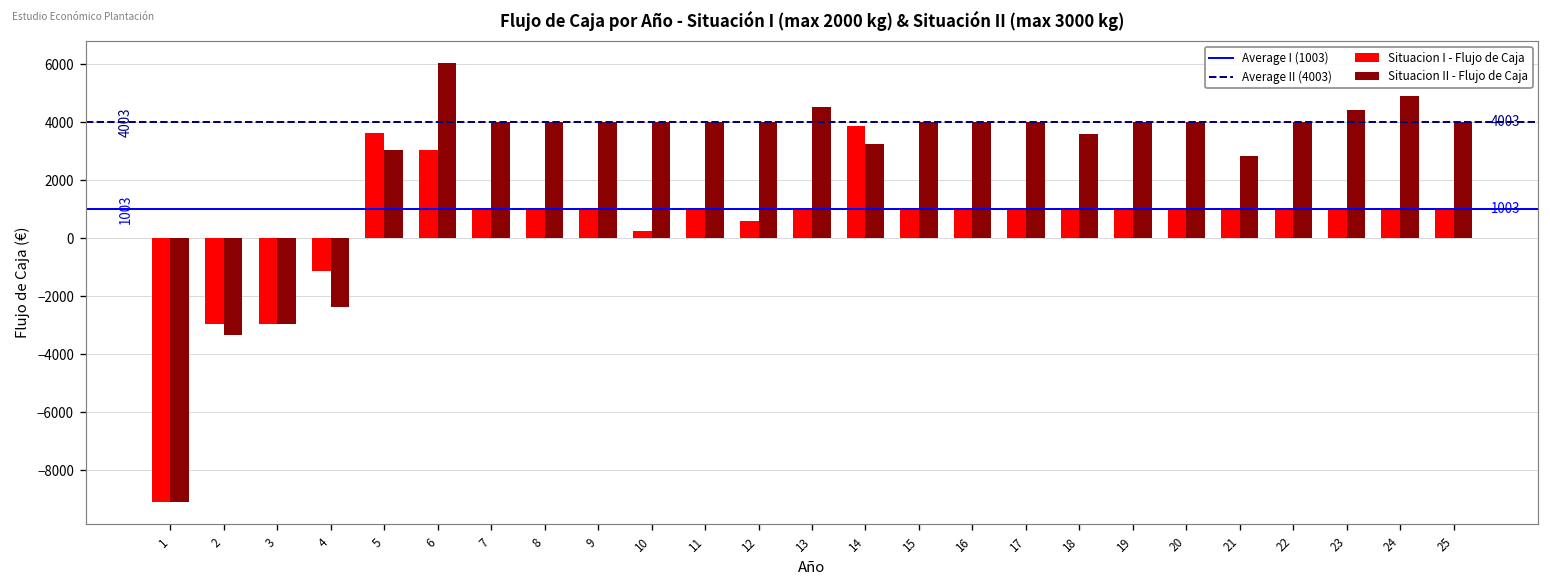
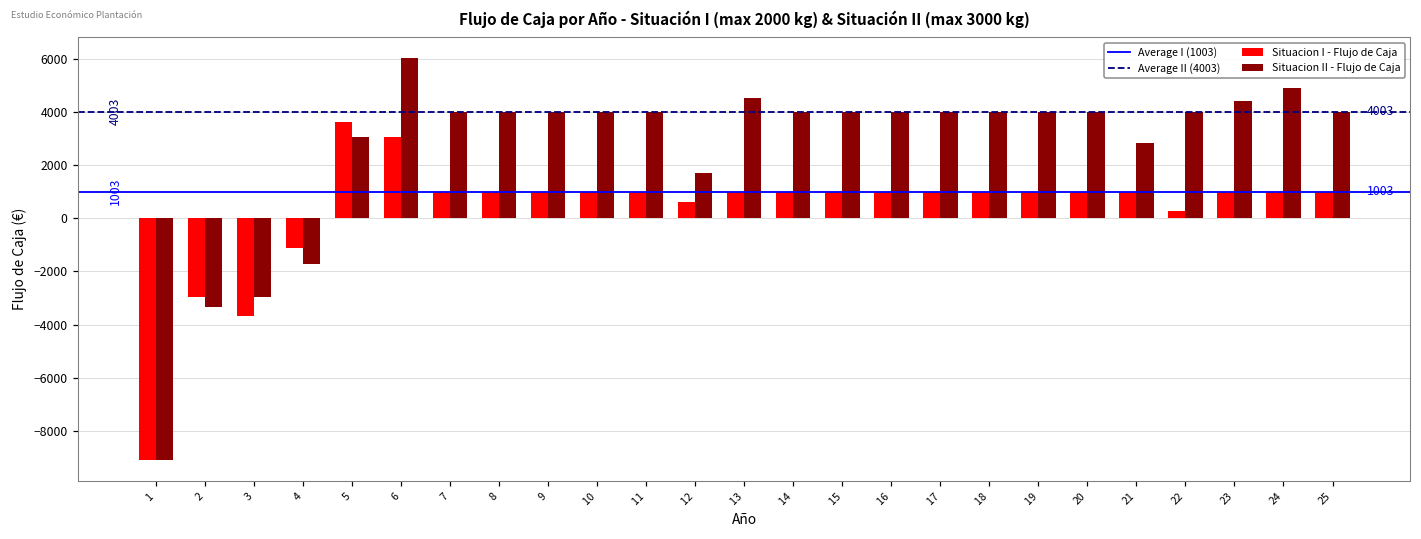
Situacion I - Flujo de Caja, 3: -3000 -> -3700
Situacion II - Flujo de Caja, 4: -2400 -> -1700
Situacion I - Flujo de Caja, 10: 200 -> 1000
Situacion II - Flujo de Caja, 12: 4000 -> 1700
Situacion I - Flujo de Caja, 14: 3900 -> 1000
Situacion II - Flujo de Caja, 14: 3300 -> 4000
Situacion II - Flujo de Caja, 18: 3600 -> 4000
Situacion I - Flujo de Caja, 22: 1000 -> 300
